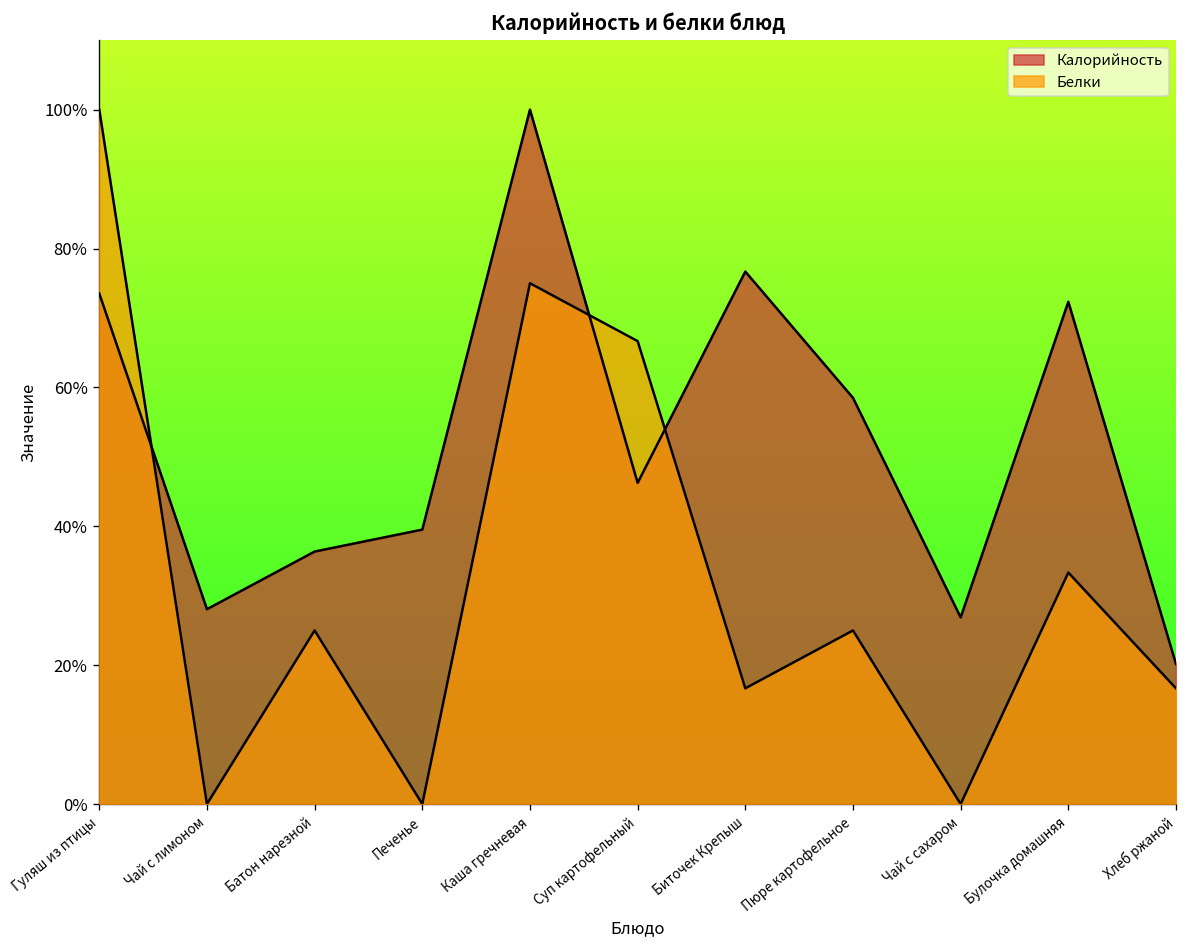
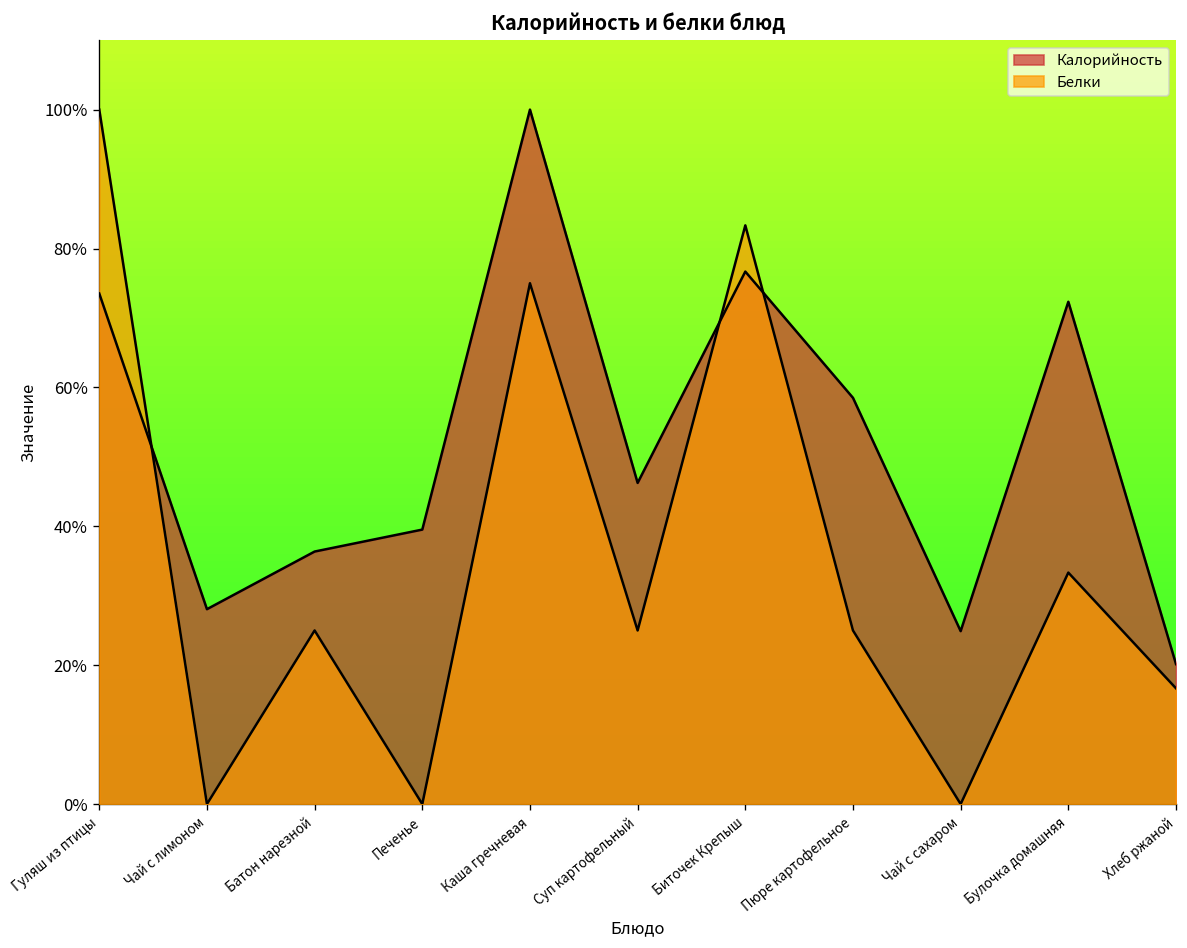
Белки, Суп картофельный: 67% -> 25%
Белки, Биточек Крепыш: 17% -> 83%
Калорийность, Чай с сахаром: 27% -> 25%
